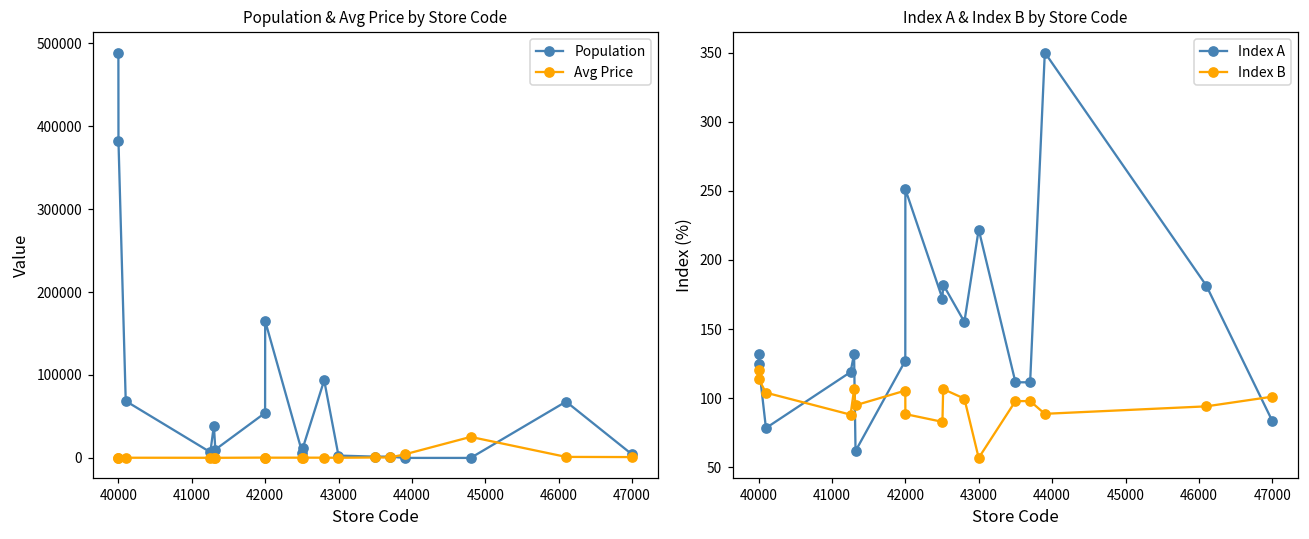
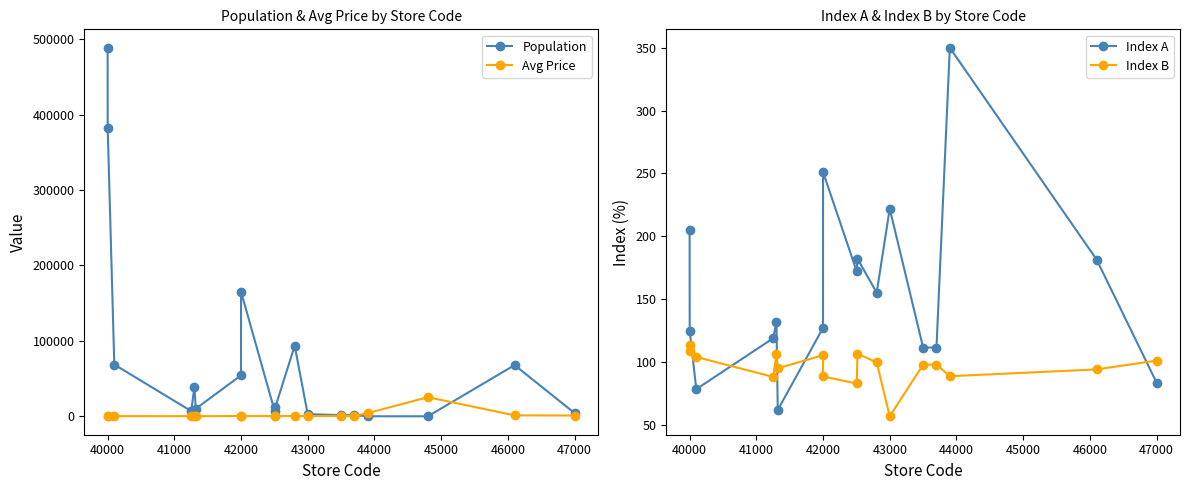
Index A & Index B by Store Code, Index A, 40000: 132 -> 205
Index A & Index B by Store Code, Index B, 40000: 121 -> 109
